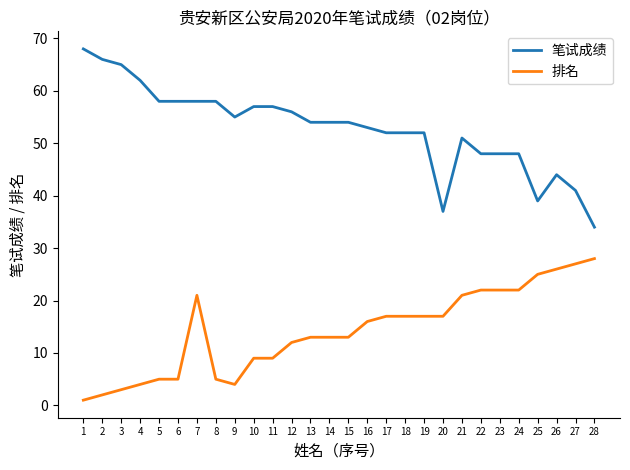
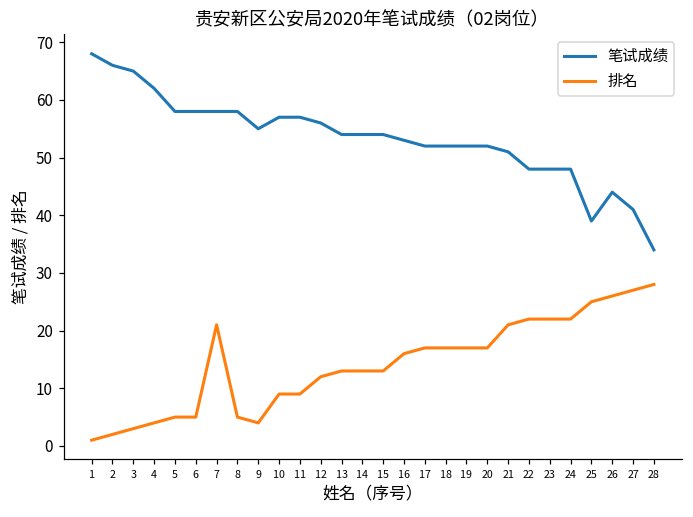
笔试成绩, 20: 37 -> 52
